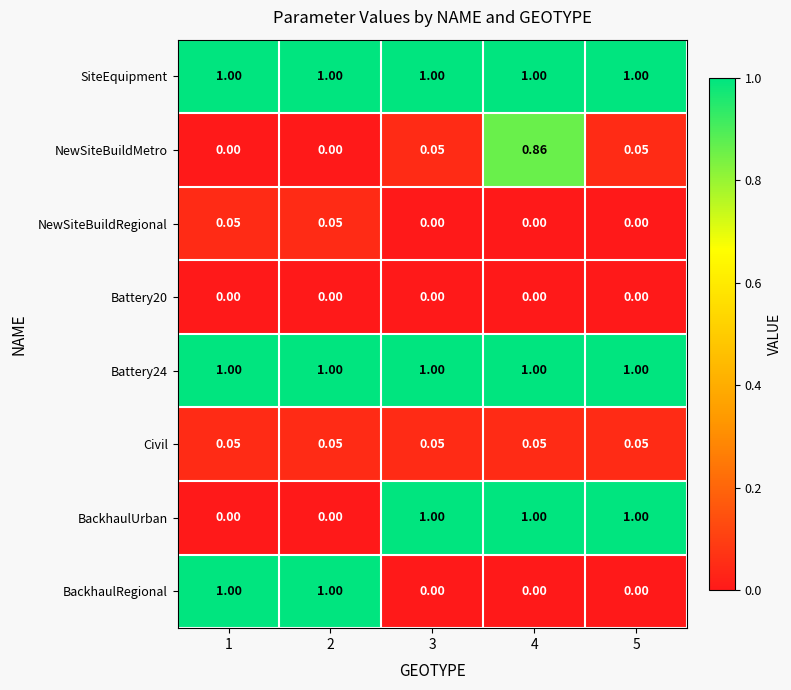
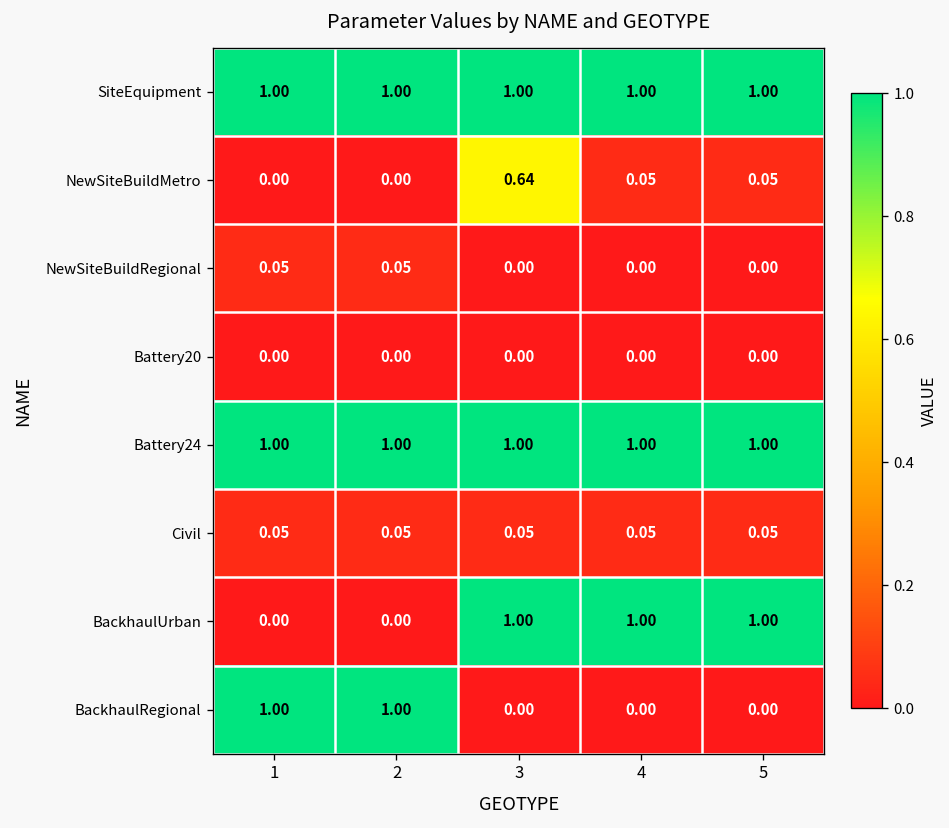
NewSiteBuildMetro, 3: 0.05 -> 0.64
NewSiteBuildMetro, 4: 0.86 -> 0.05
